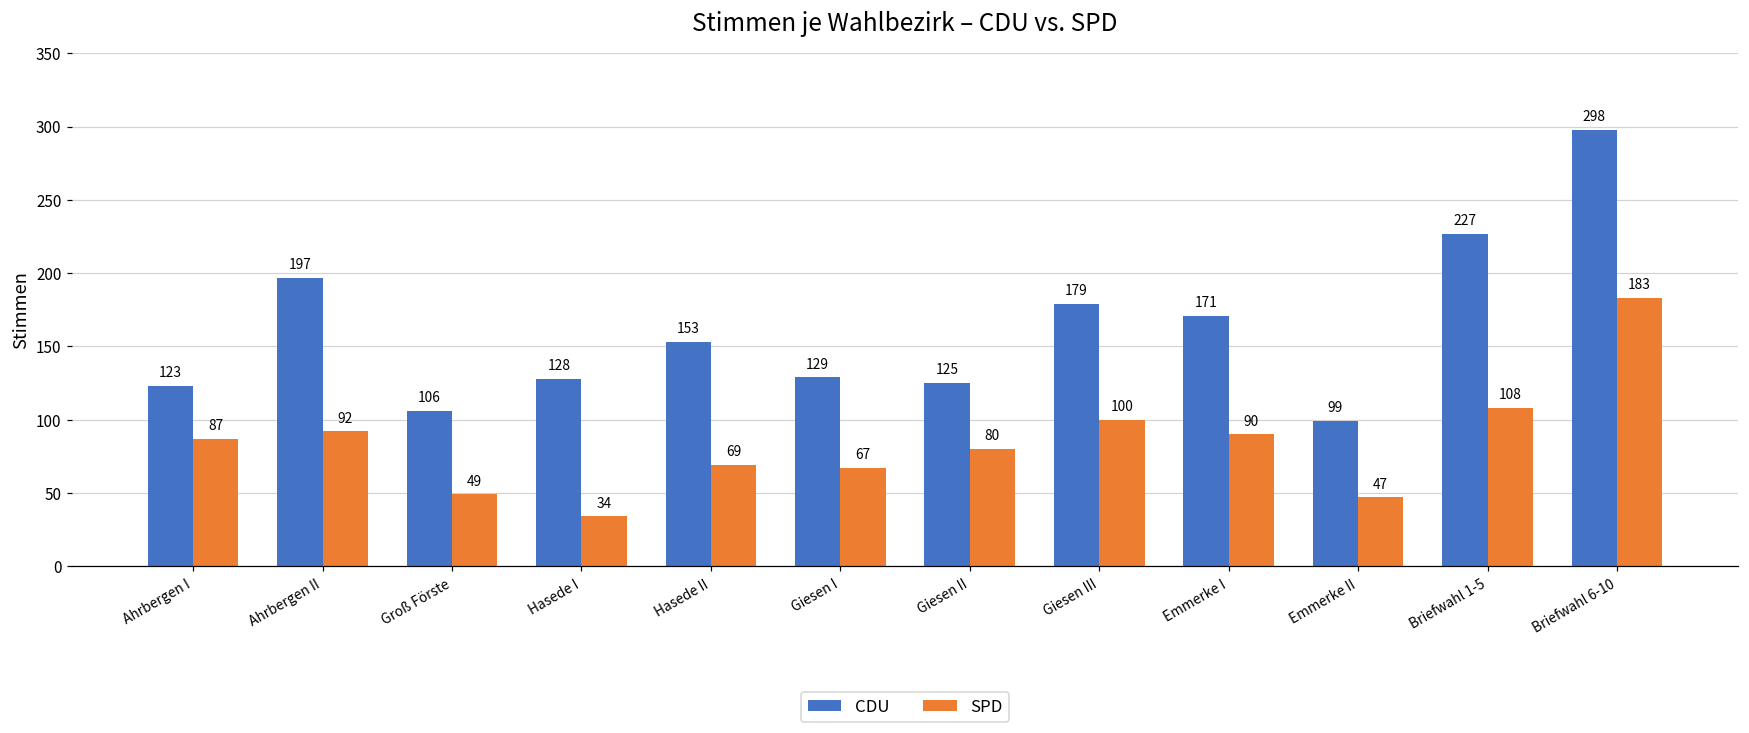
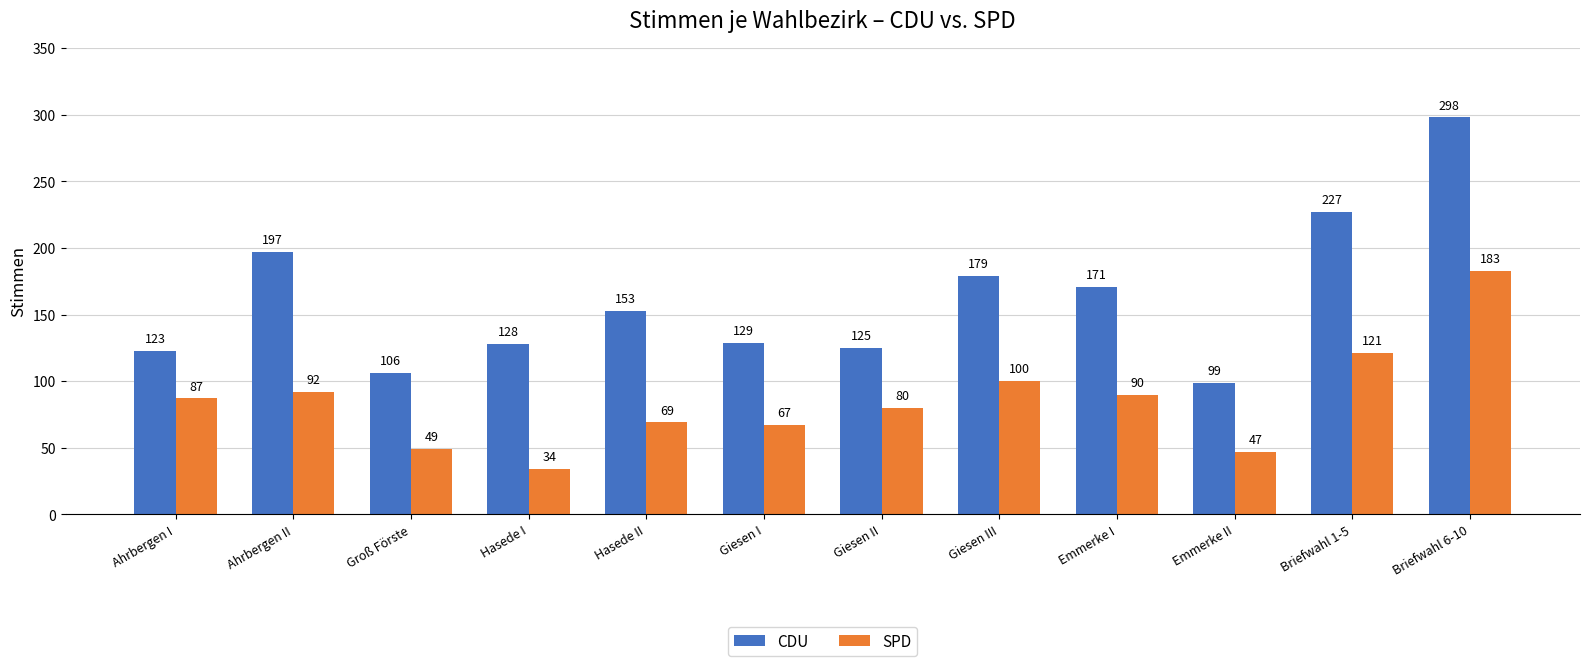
SPD, Briefwahl 1-5: 108 -> 121
